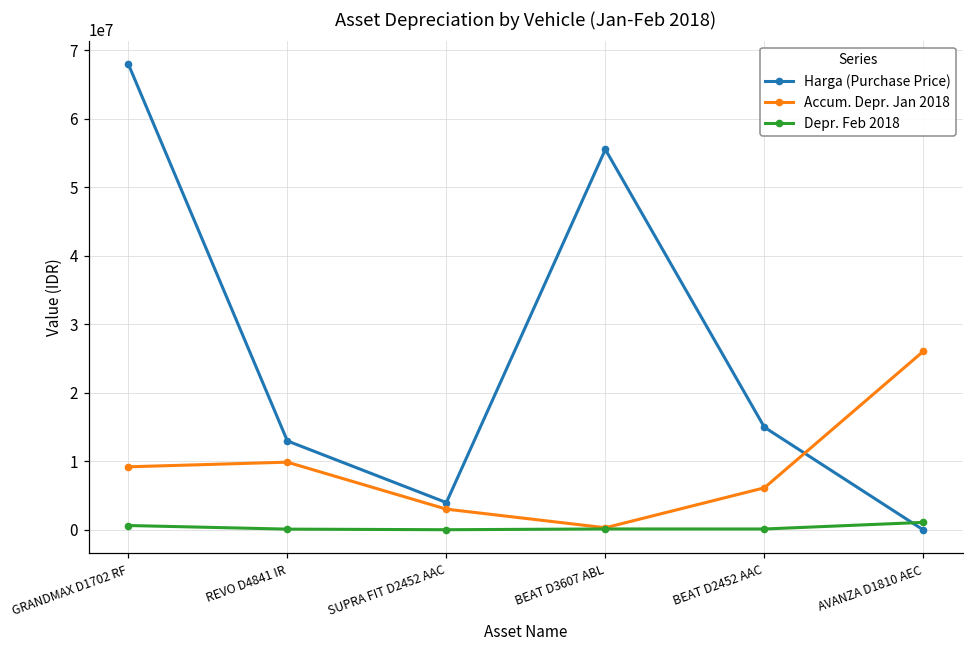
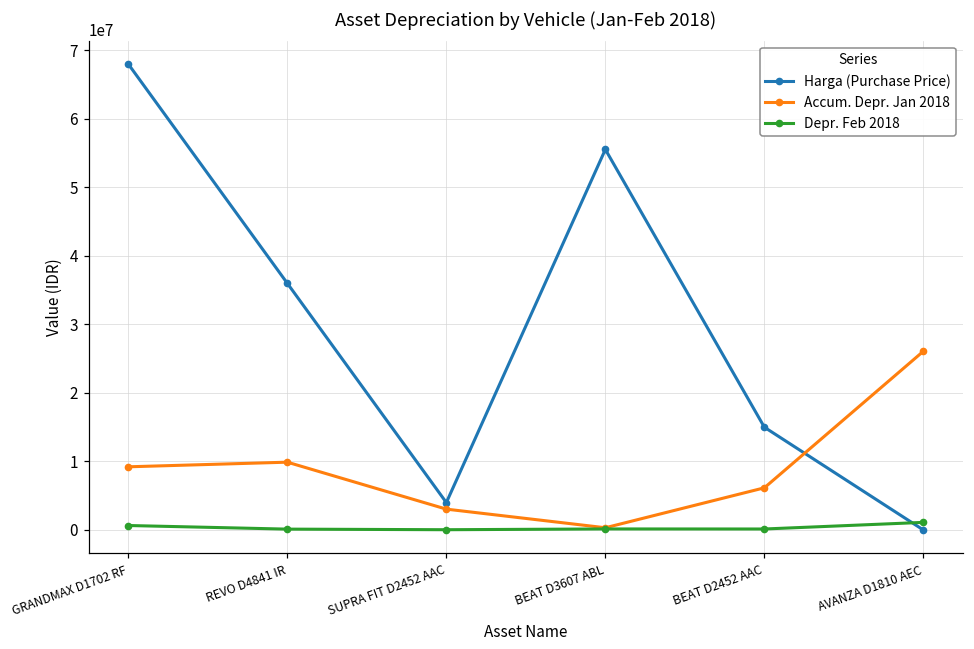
Harga (Purchase Price), REVO D4841 IR: 13000000 -> 36000000
